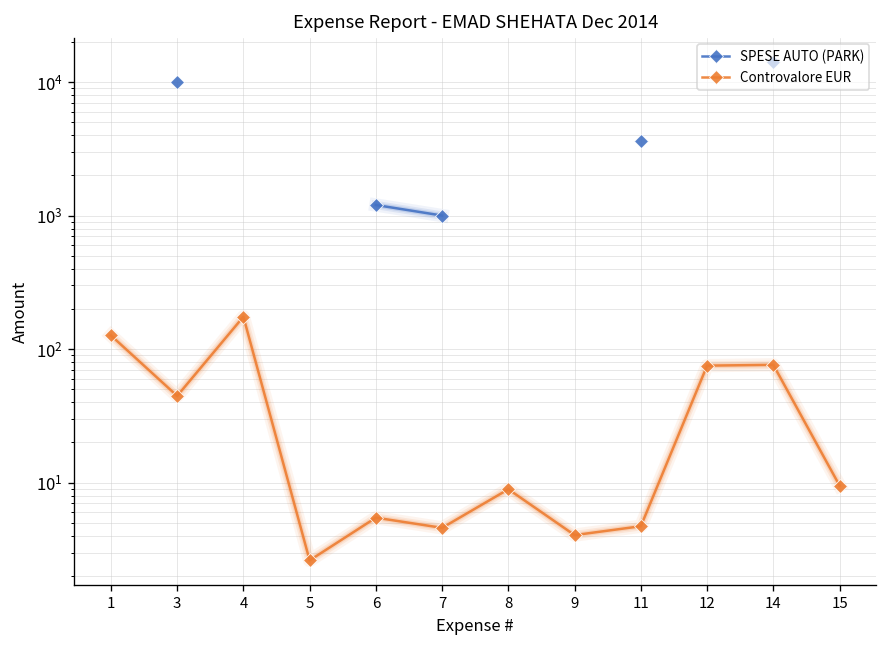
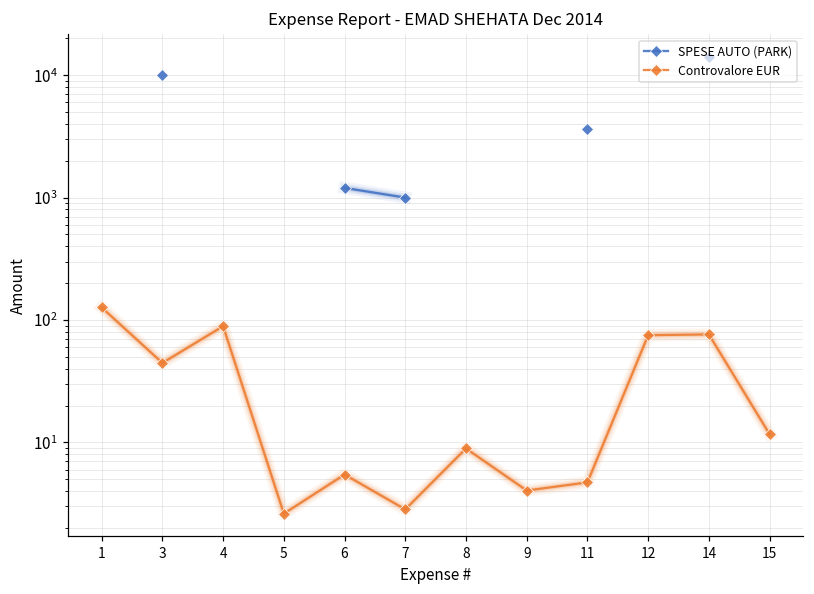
Controvalore EUR, 4: 170 -> 90
Controvalore EUR, 7: 4.6 -> 2.8
Controvalore EUR, 15: 10 -> 12
